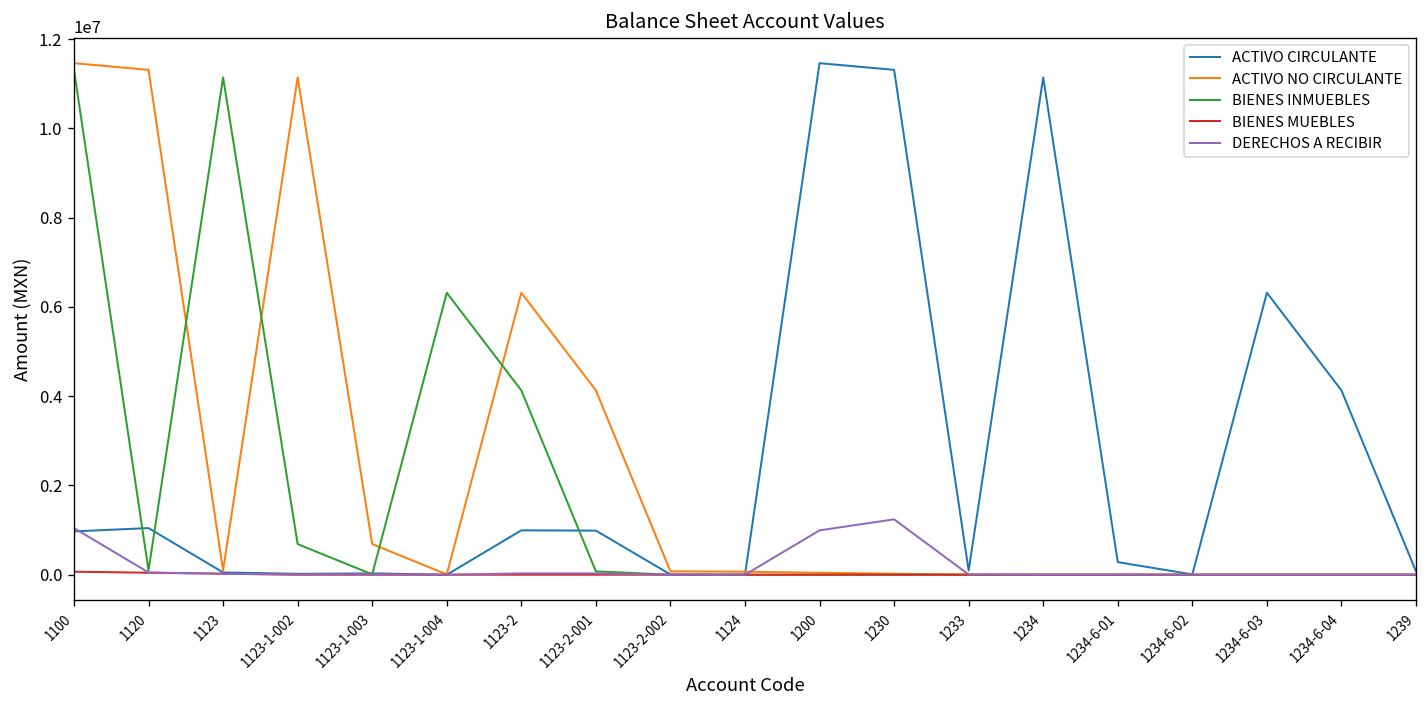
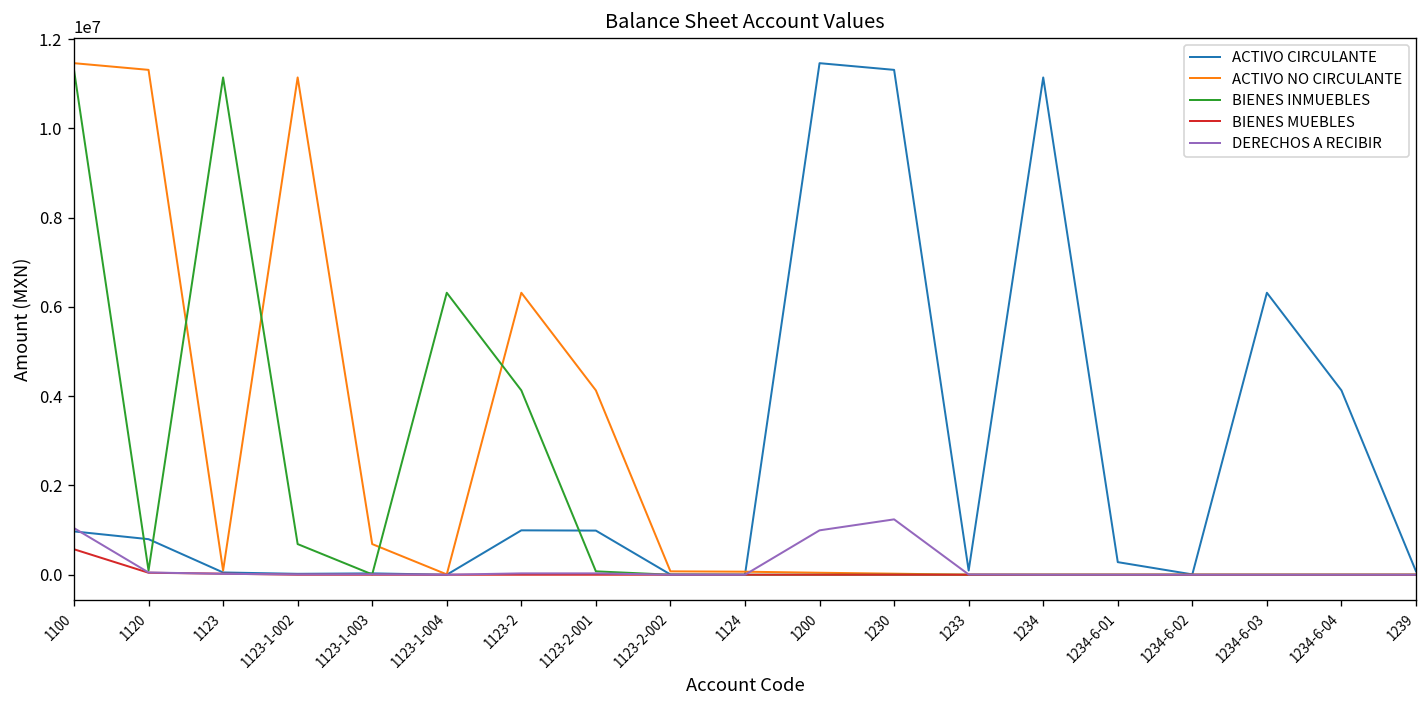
BIENES MUEBLES, 1100: 100000 -> 600000
ACTIVO CIRCULANTE, 1120: 1000000 -> 800000
